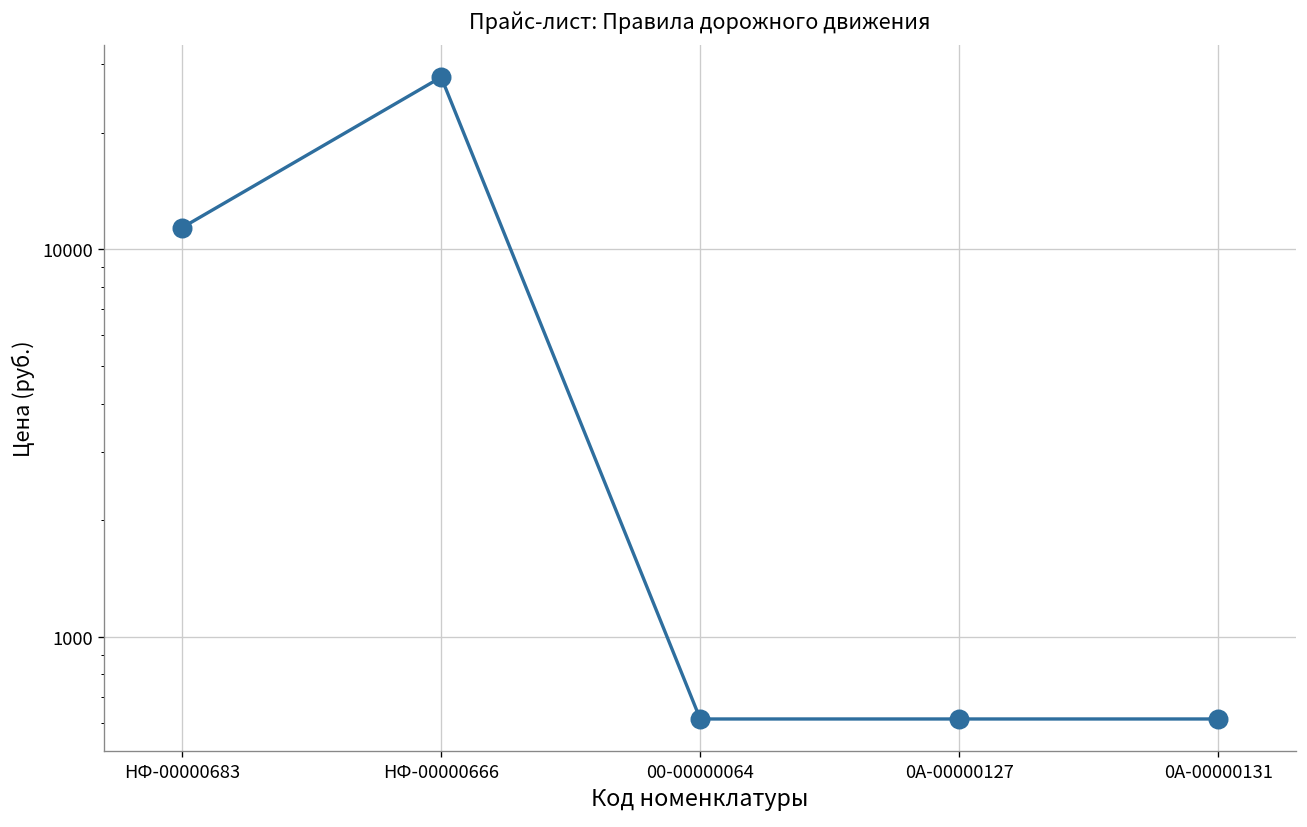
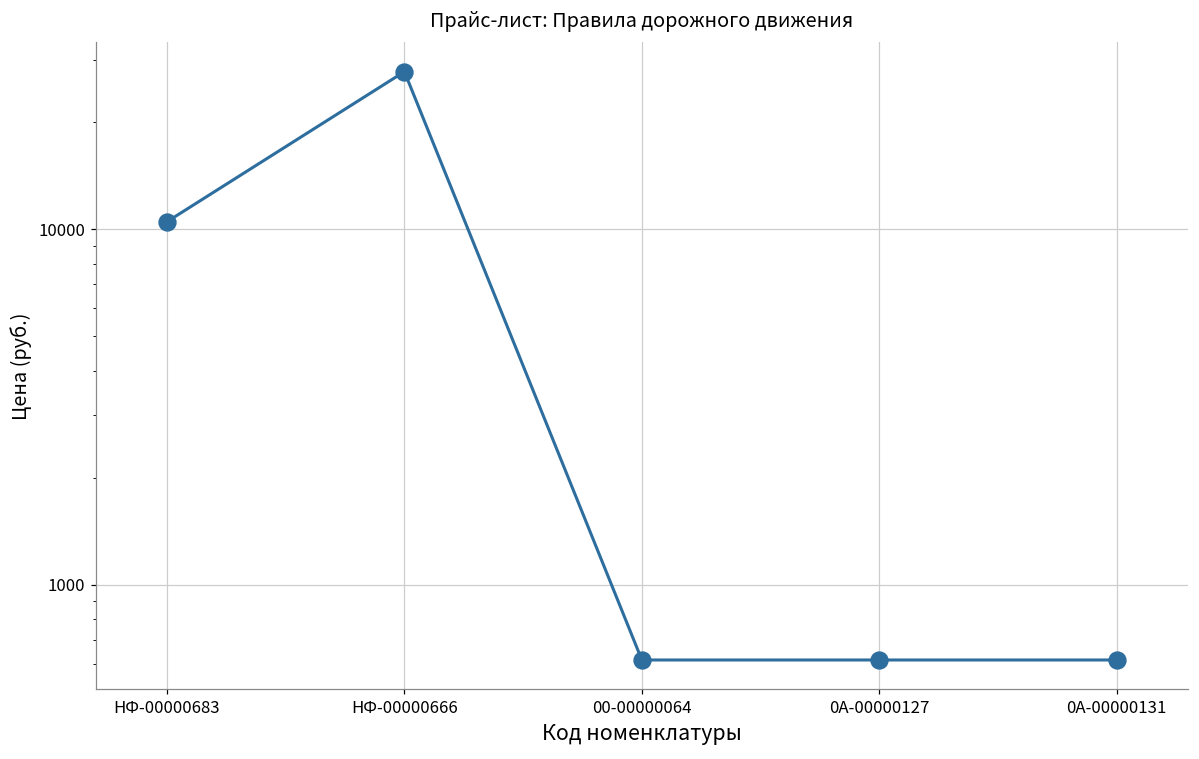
НФ-00000683: 11400 -> 10500
